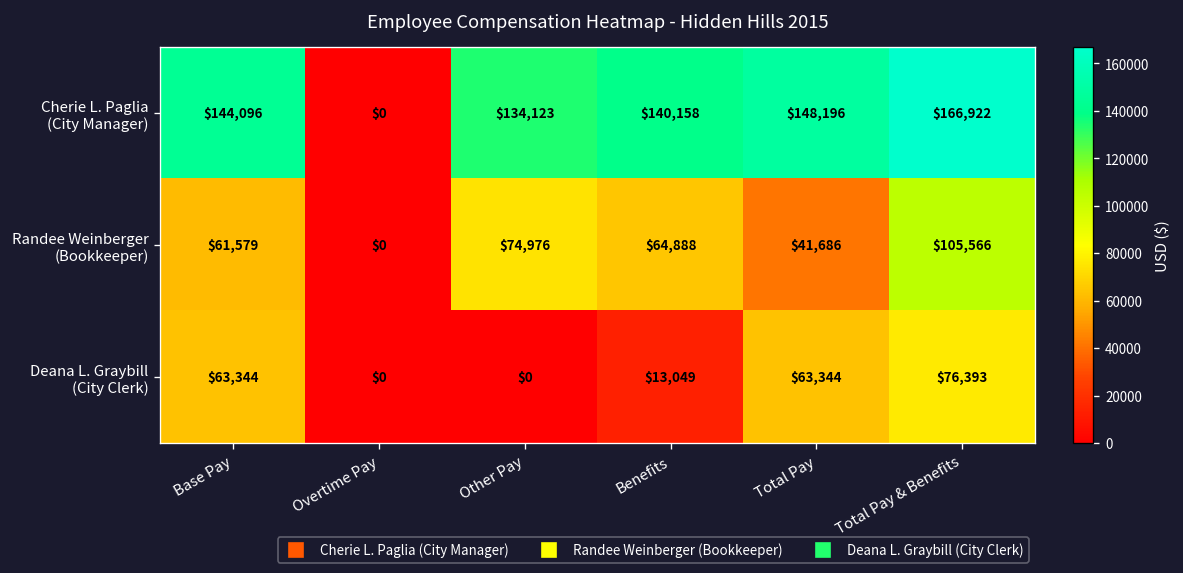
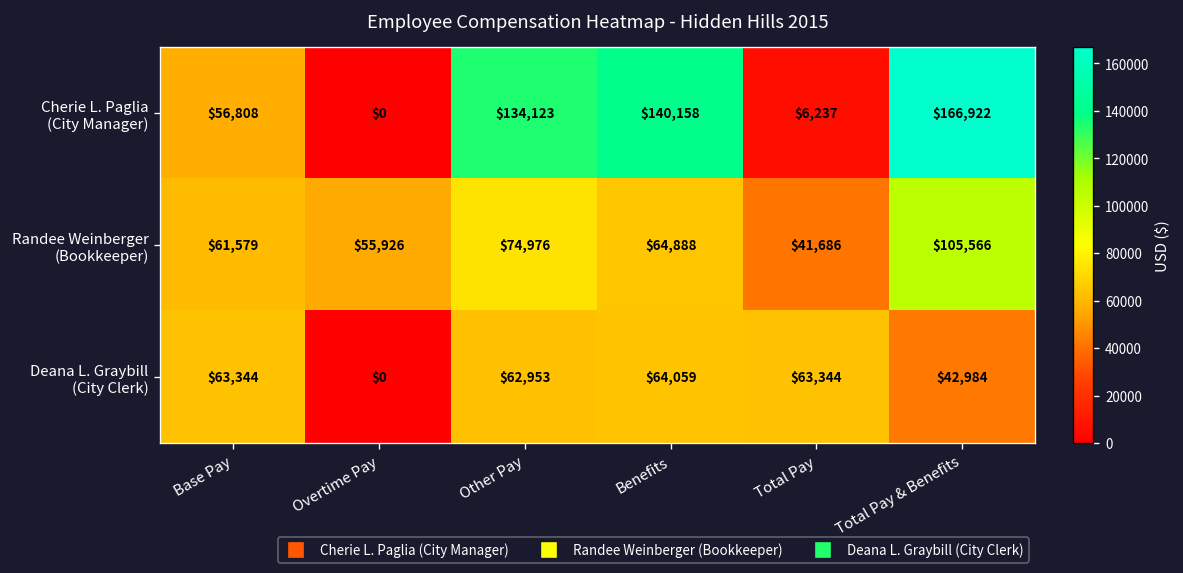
Cherie L. Paglia (City Manager), Base Pay: $144,096 -> $56,808
Cherie L. Paglia (City Manager), Total Pay: $148,196 -> $6,237
Randee Weinberger (Bookkeeper), Overtime Pay: $0 -> $55,926
Deana L. Graybill (City Clerk), Other Pay: $0 -> $62,953
Deana L. Graybill (City Clerk), Benefits: $13,049 -> $64,059
Deana L. Graybill (City Clerk), Total Pay & Benefits: $76,393 -> $42,984
